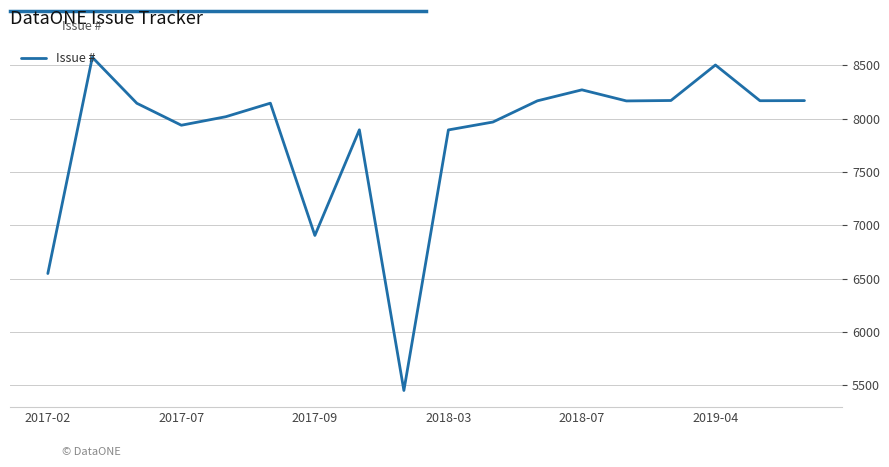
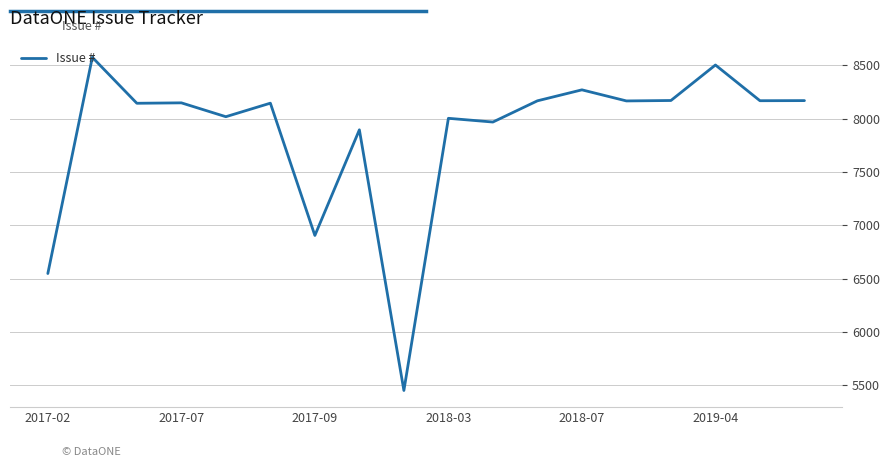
2017-07: 7940 -> 8150
2018-03: 7900 -> 8000
